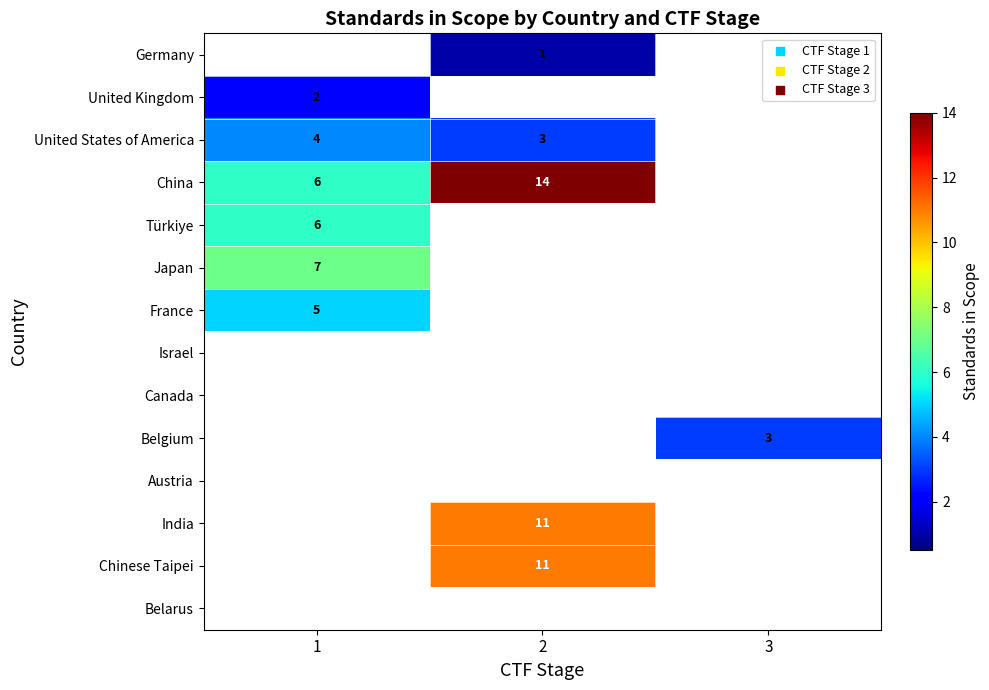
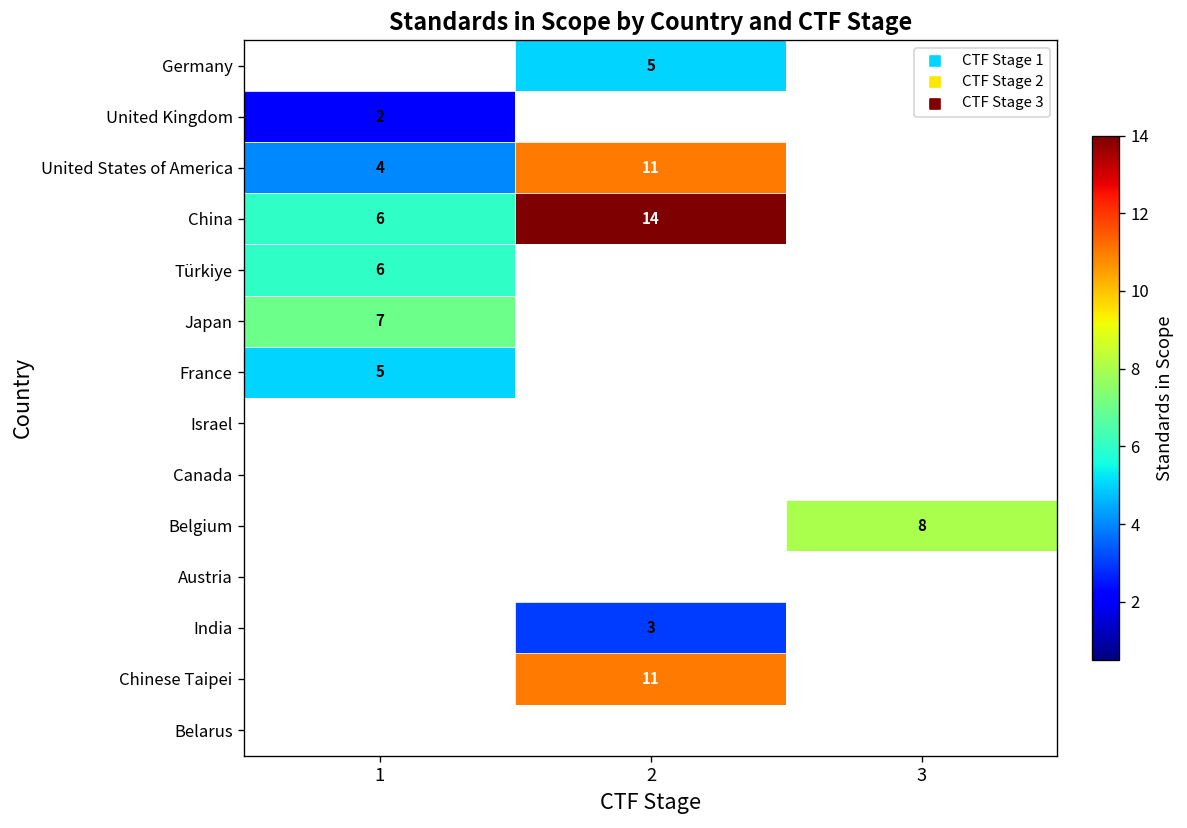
Germany, 2: 1 -> 5
United States of America, 2: 3 -> 11
Belgium, 3: 3 -> 8
India, 2: 11 -> 3
